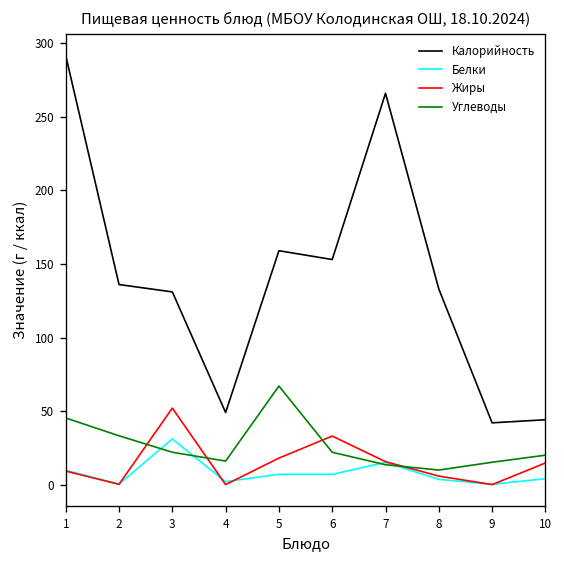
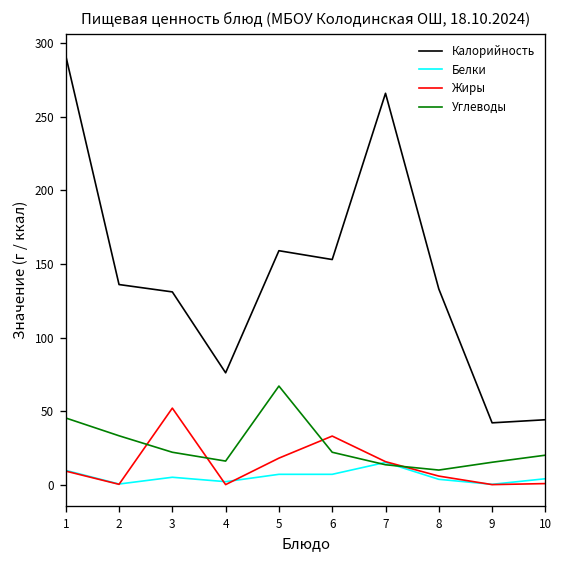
Белки, 3: 31 -> 5
Калорийность, 4: 49 -> 76
Жиры, 10: 15 -> 1
